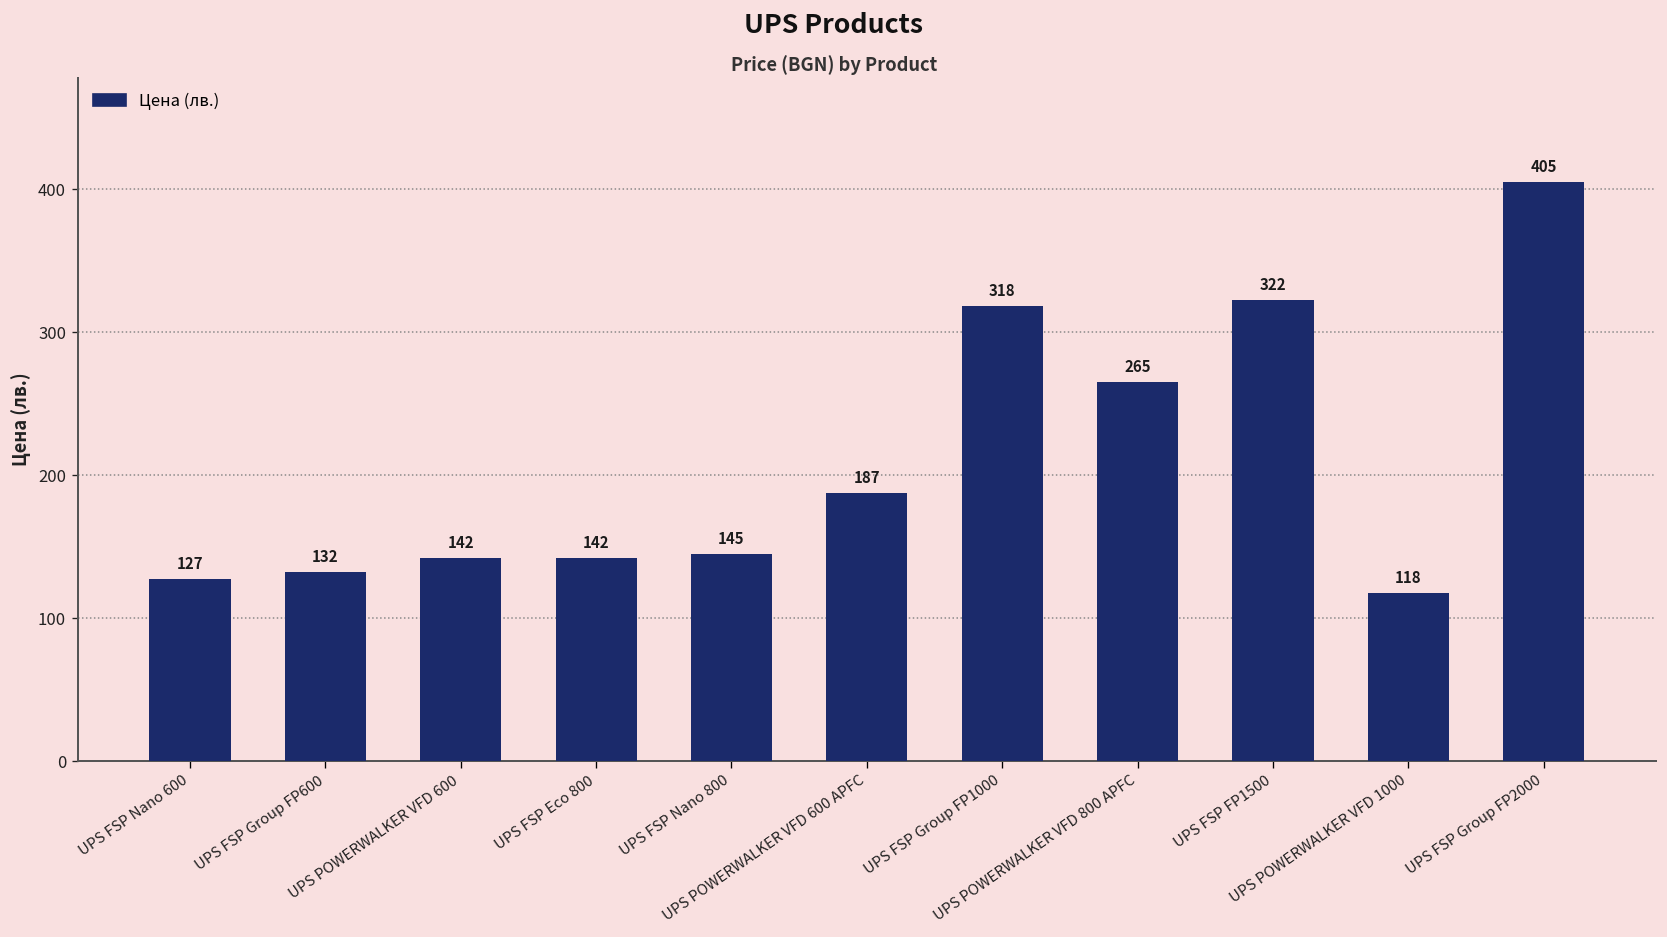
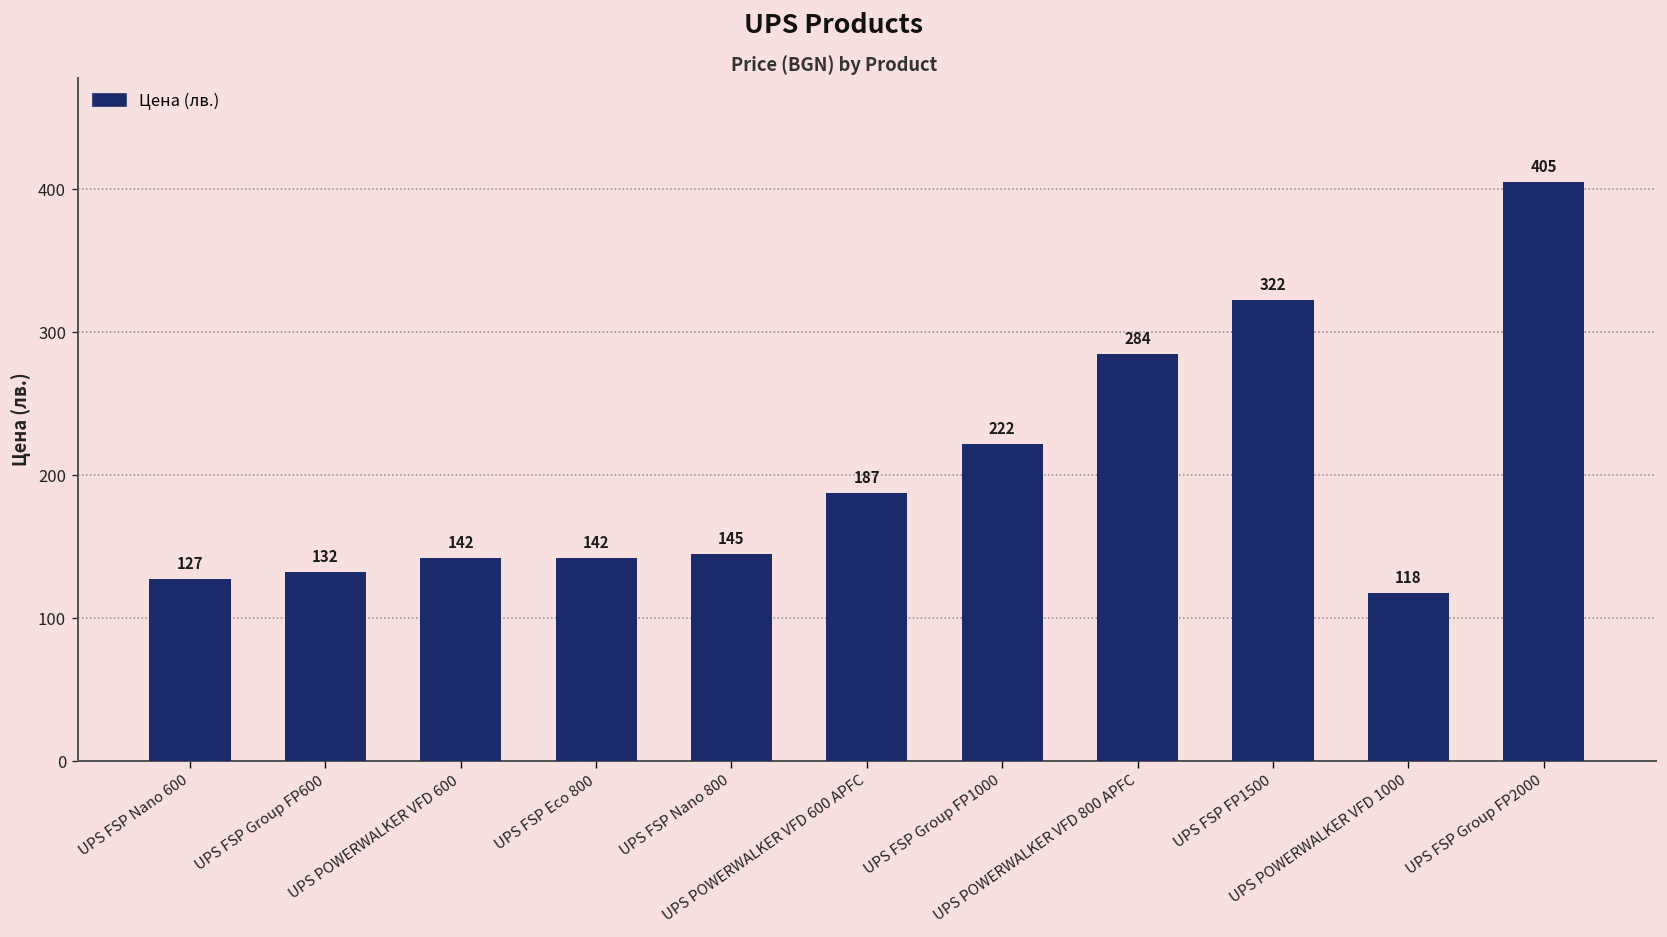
UPS FSP Group FP1000: 318 -> 222
UPS POWERWALKER VFD 800 APFC: 265 -> 284
